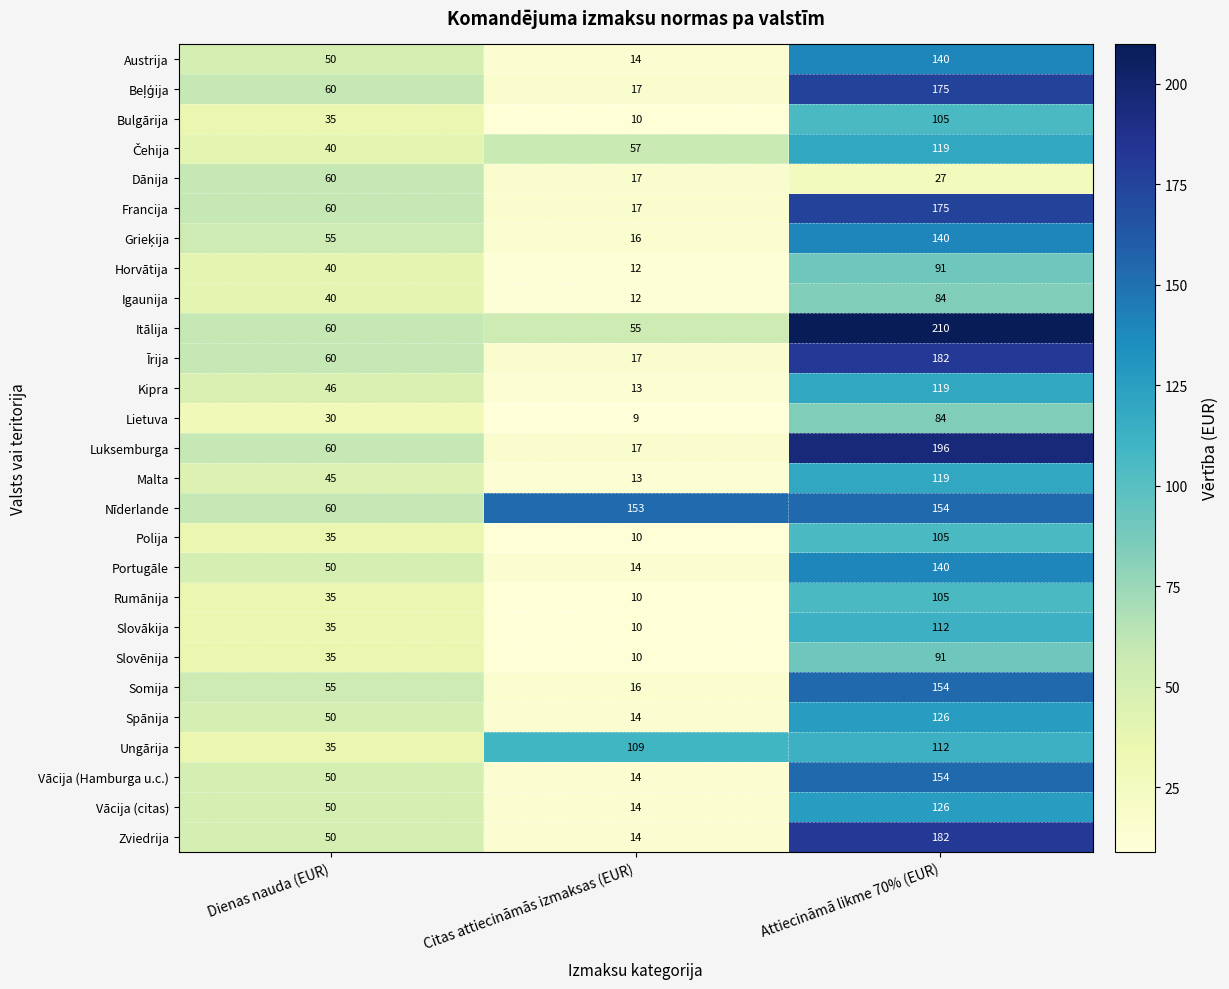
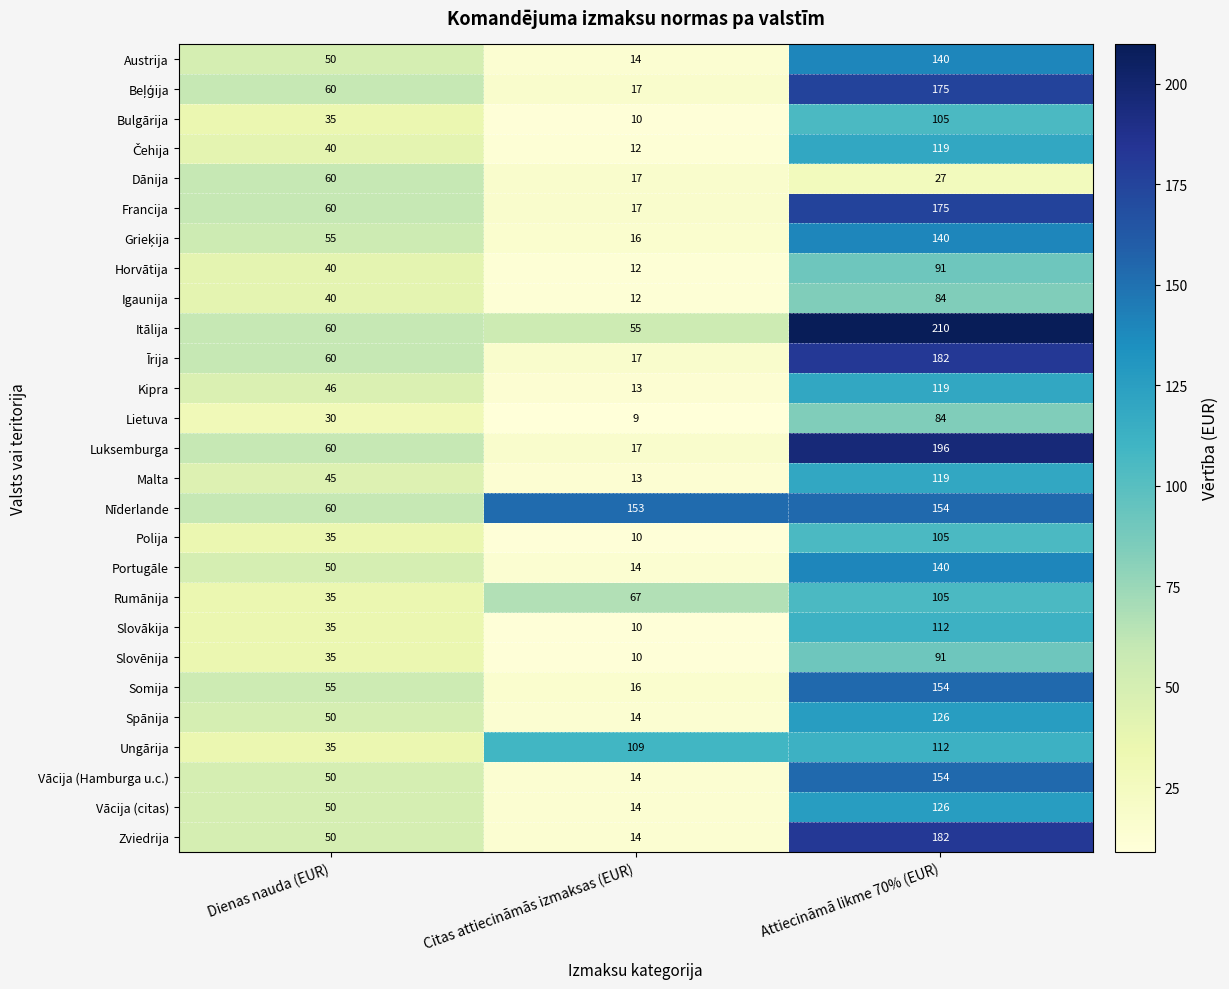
Čehija, Citas attiecināmās izmaksas (EUR): 57 -> 12
Rumānija, Citas attiecināmās izmaksas (EUR): 10 -> 67
